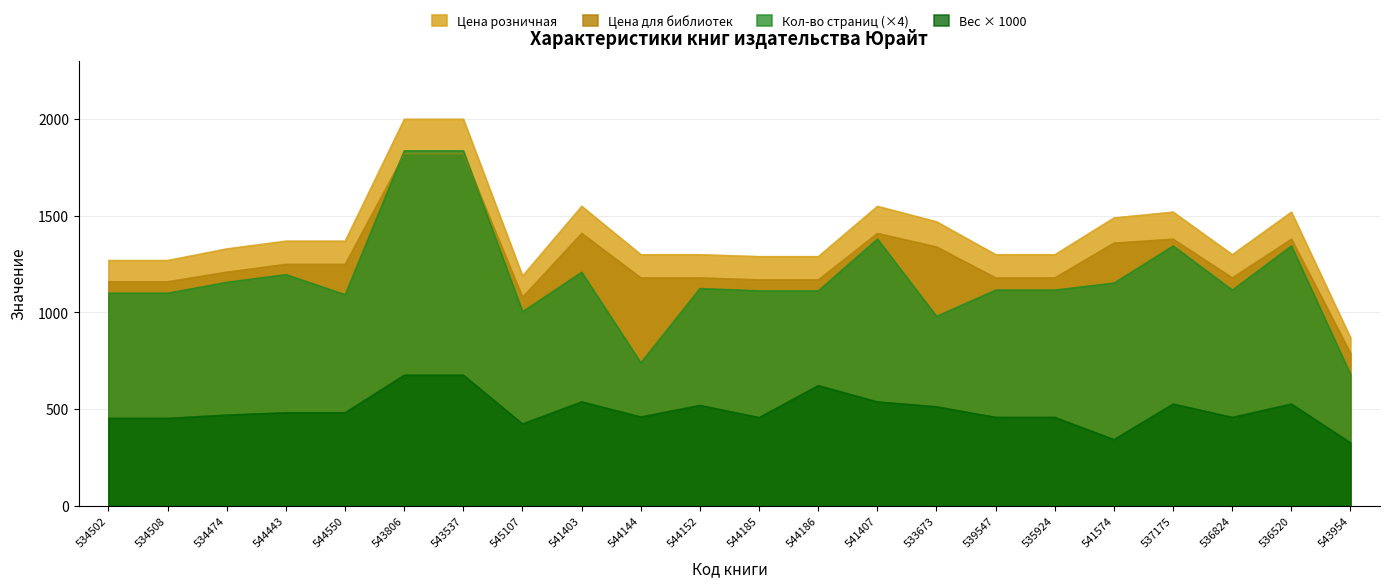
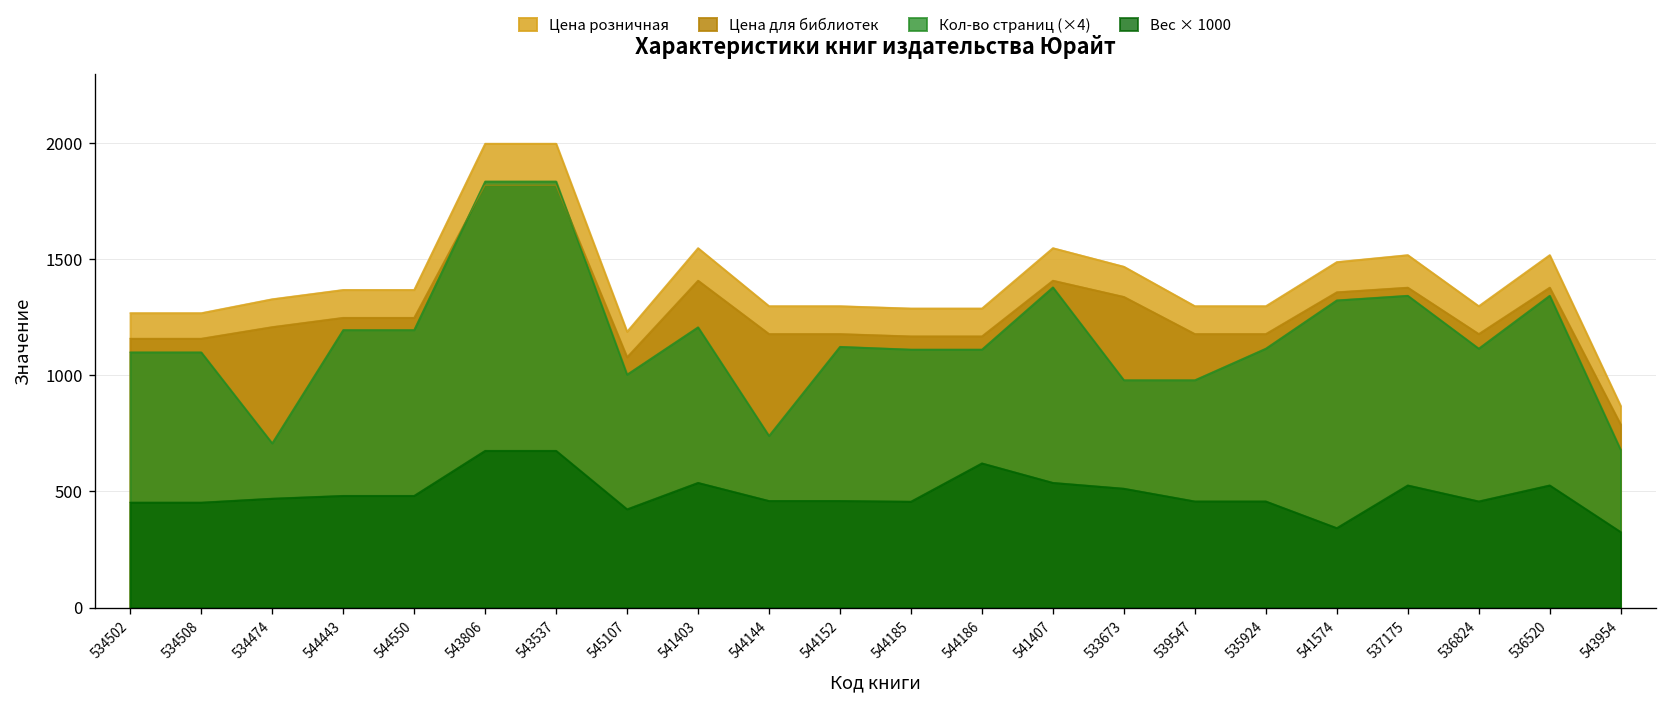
Кол-во страниц (×4), 534474: 1160 -> 710
Кол-во страниц (×4), 544550: 1090 -> 1200
Вес × 1000, 544152: 520 -> 460
Кол-во страниц (×4), 539547: 1120 -> 980
Кол-во страниц (×4), 541574: 1150 -> 1320
